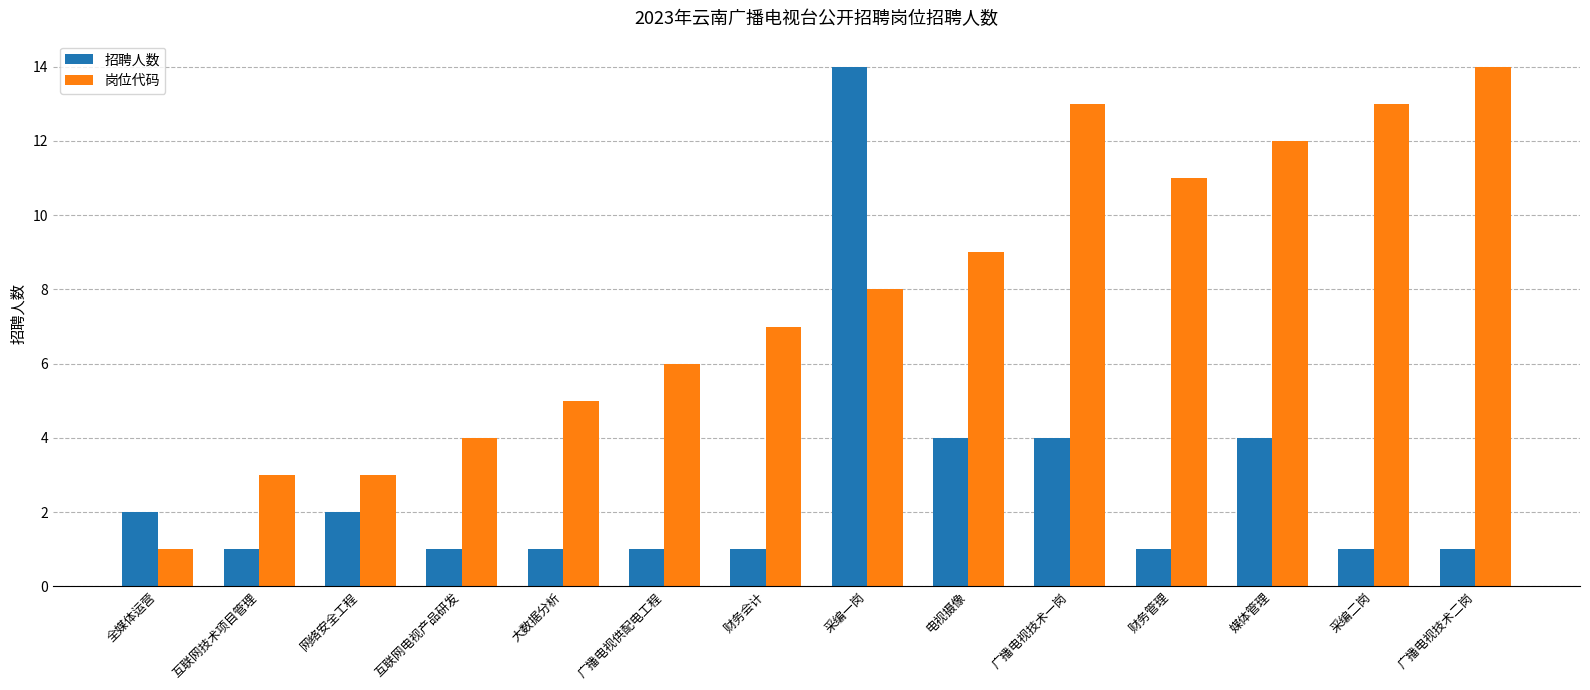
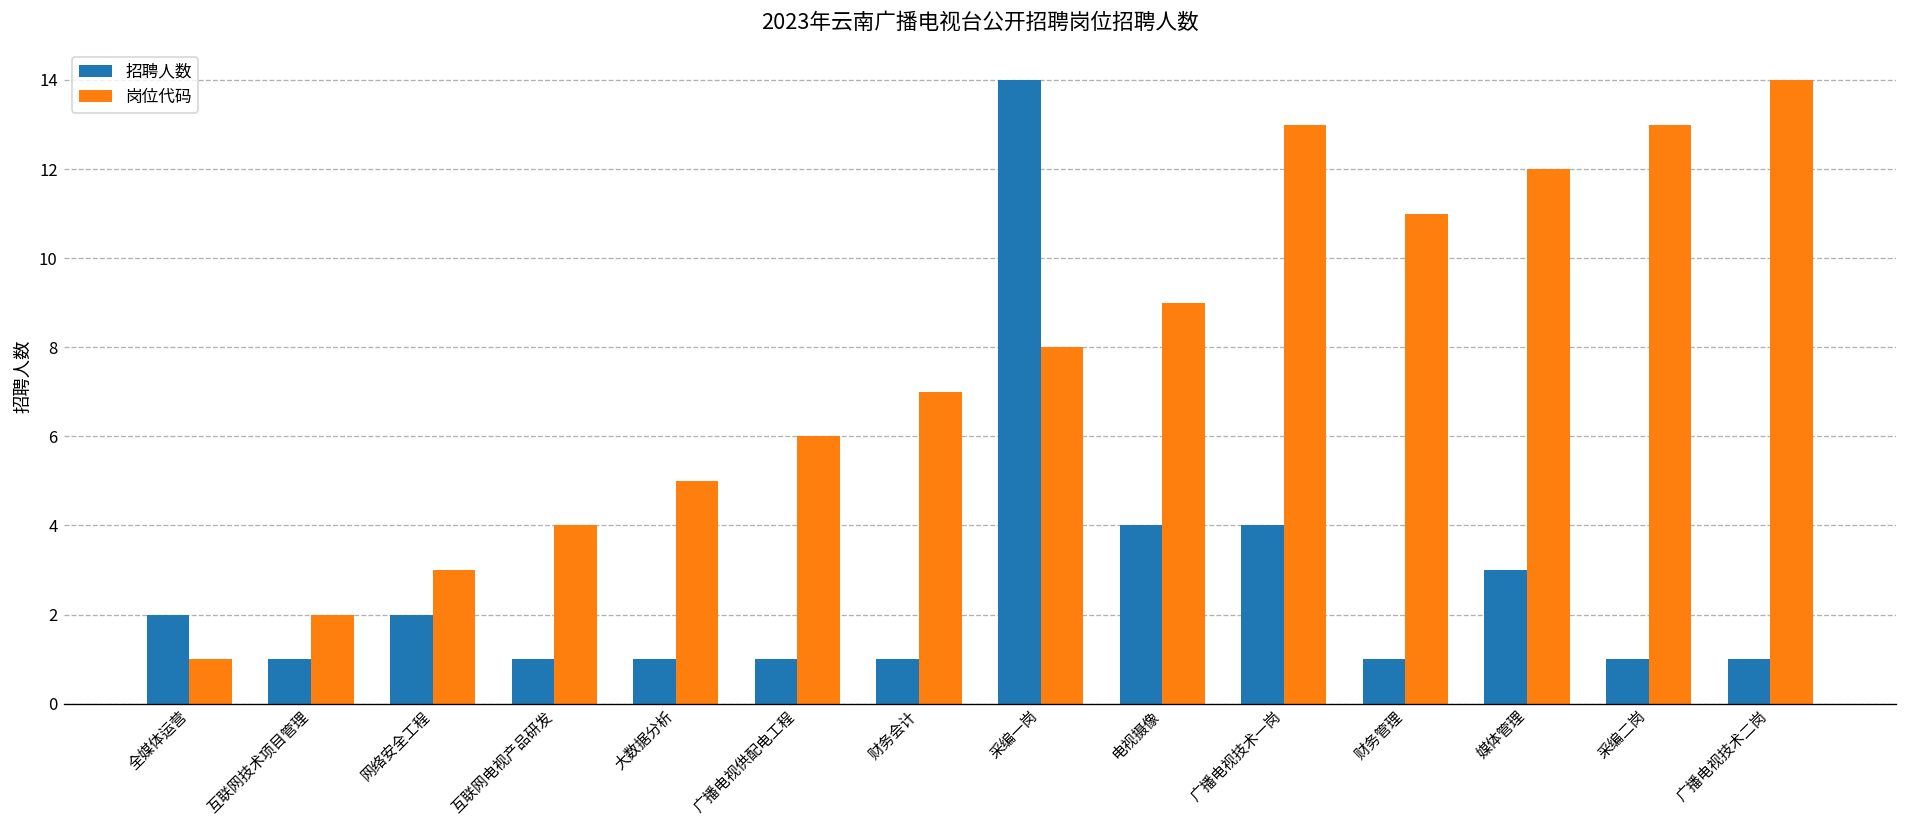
岗位代码, 互联网技术项目管理: 3 -> 2
招聘人数, 媒体管理: 4 -> 3
